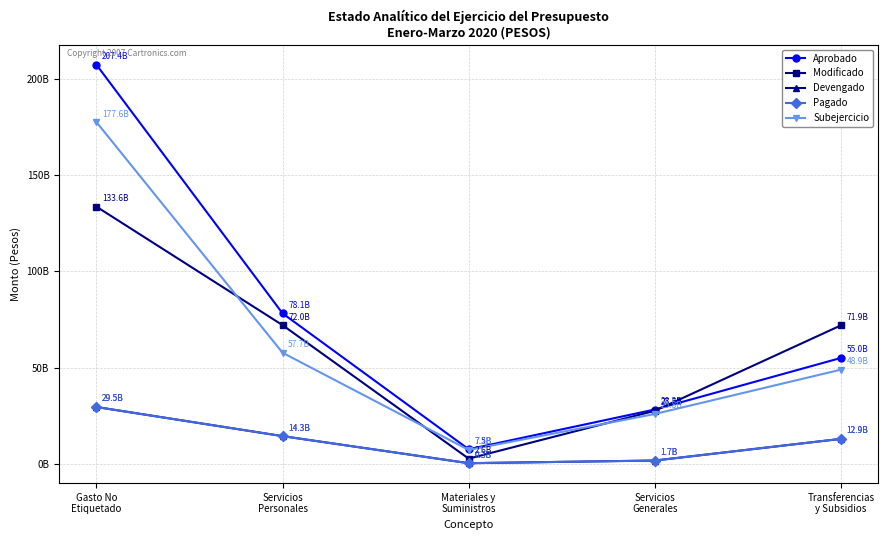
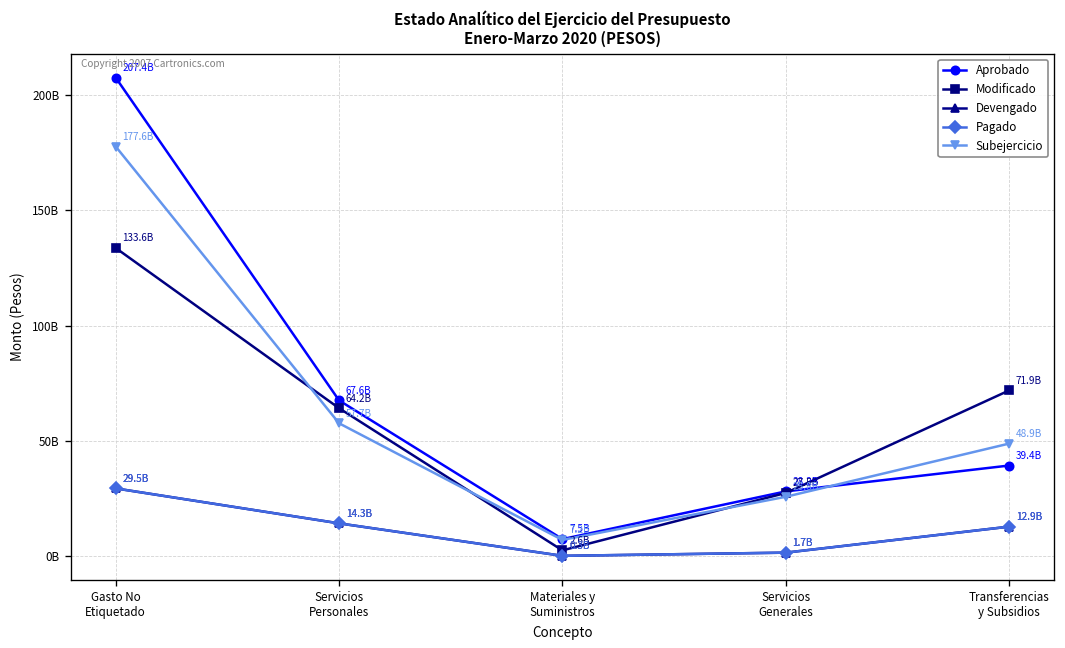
Aprobado, Servicios Personales: 78.1B -> 67.6B
Modificado, Servicios Personales: 72.0B -> 64.2B
Aprobado, Transferencias y Subsidios: 55.0B -> 39.4B
